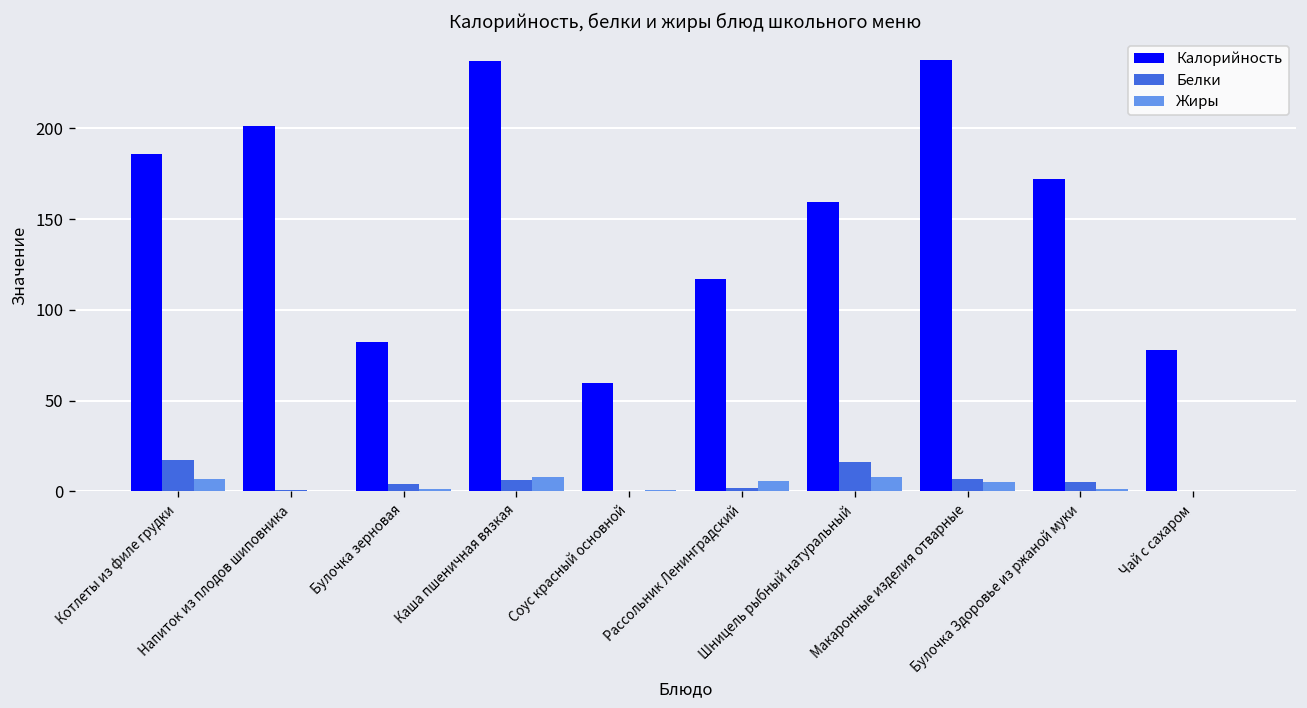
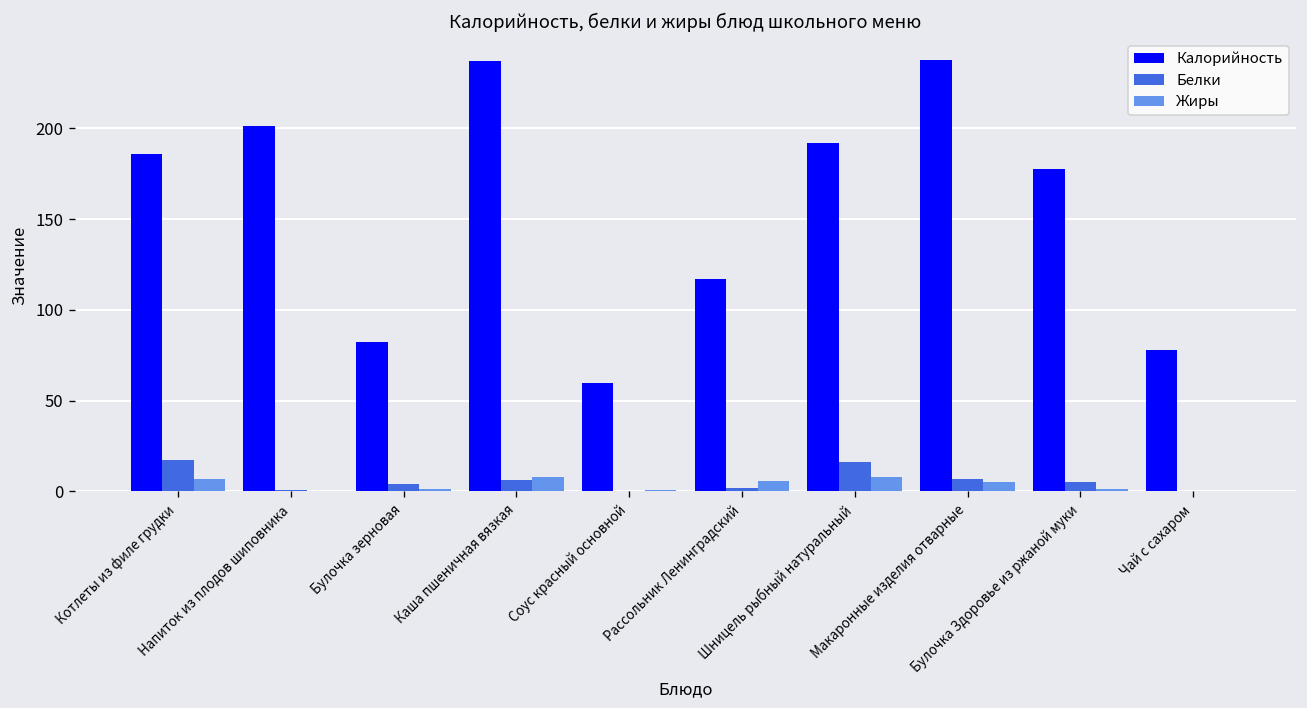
Калорийность, Шницель рыбный натуральный: 160 -> 192
Калорийность, Булочка Здоровье из ржаной муки: 172 -> 178
